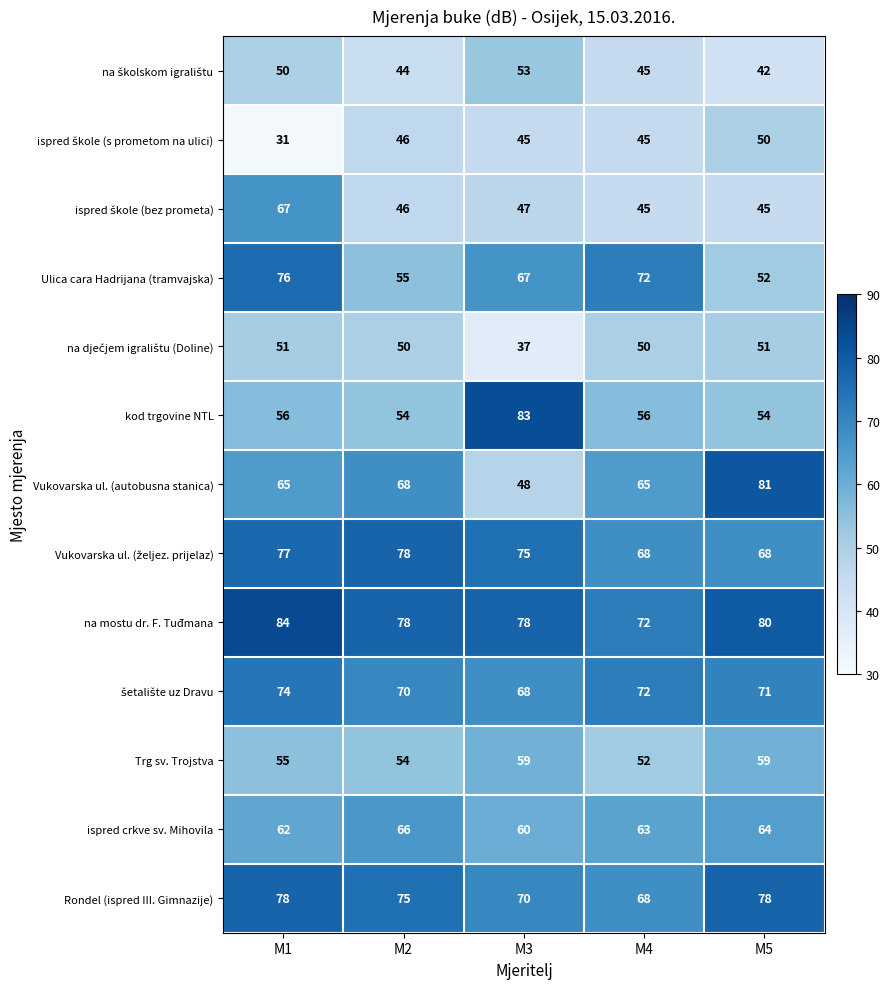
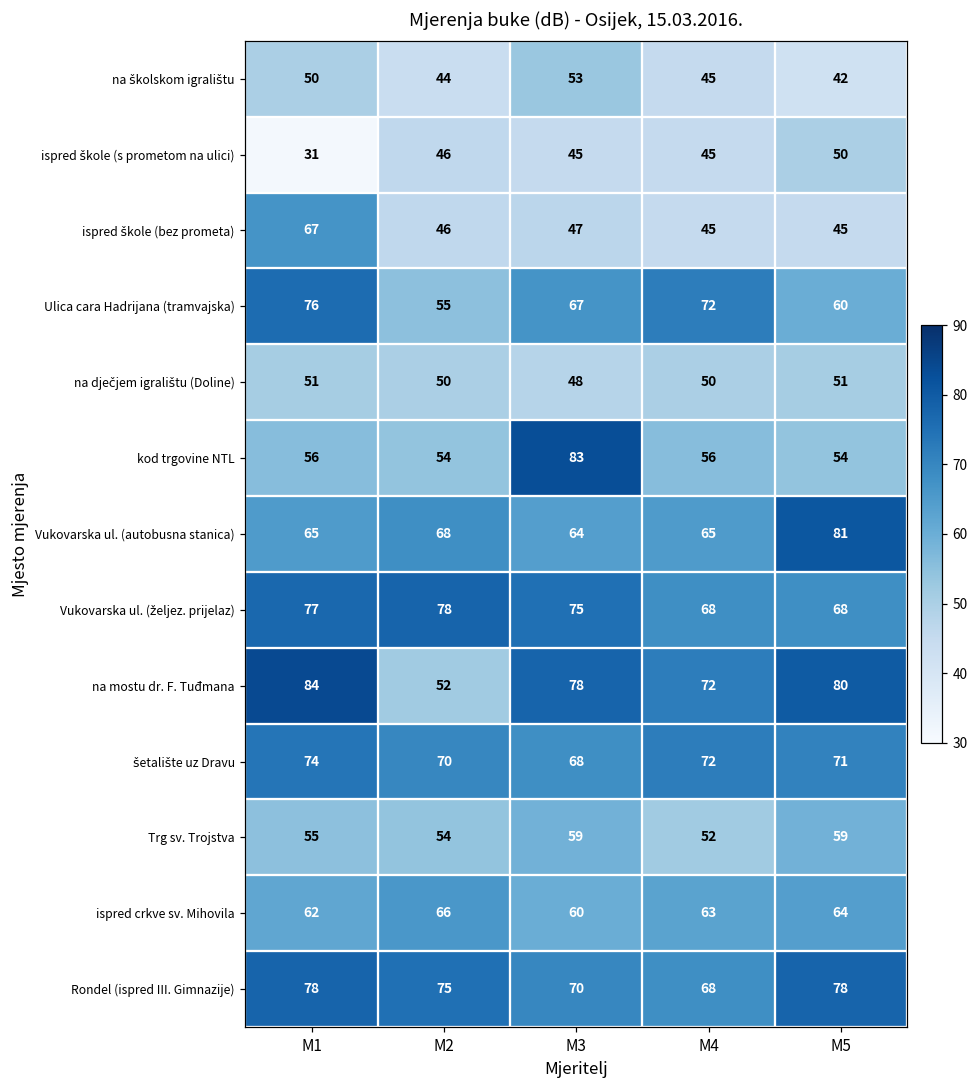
Ulica cara Hadrijana (tramvajska), M5: 52 -> 60
na dječjem igralištu (Doline), M3: 37 -> 48
Vukovarska ul. (autobusna stanica), M3: 48 -> 64
na mostu dr. F. Tuđmana, M2: 78 -> 52
